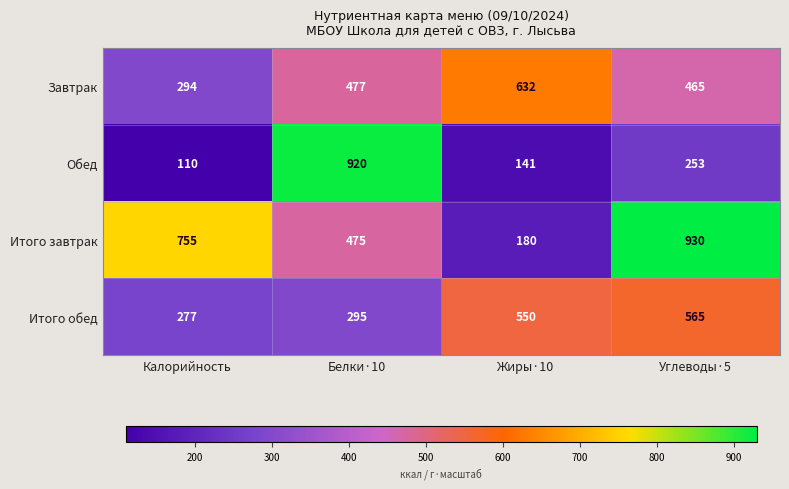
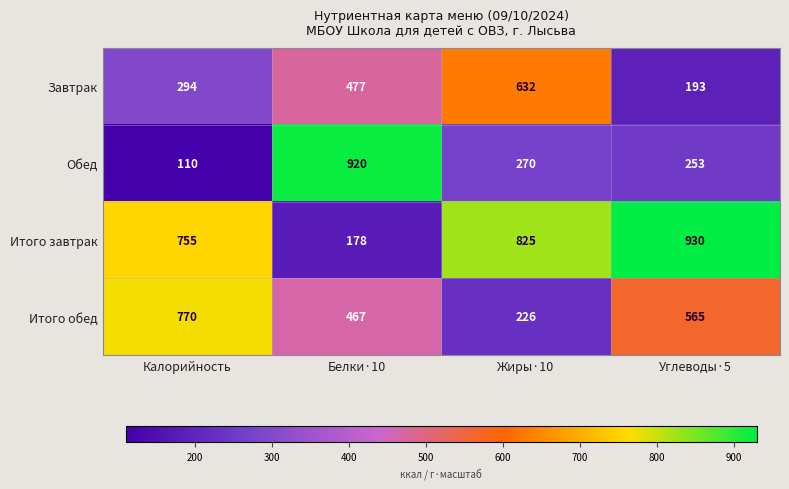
Завтрак, Углеводы·5: 465 -> 193
Обед, Жиры·10: 141 -> 270
Итого завтрак, Белки·10: 475 -> 178
Итого завтрак, Жиры·10: 180 -> 825
Итого обед, Калорийность: 277 -> 770
Итого обед, Белки·10: 295 -> 467
Итого обед, Жиры·10: 550 -> 226
